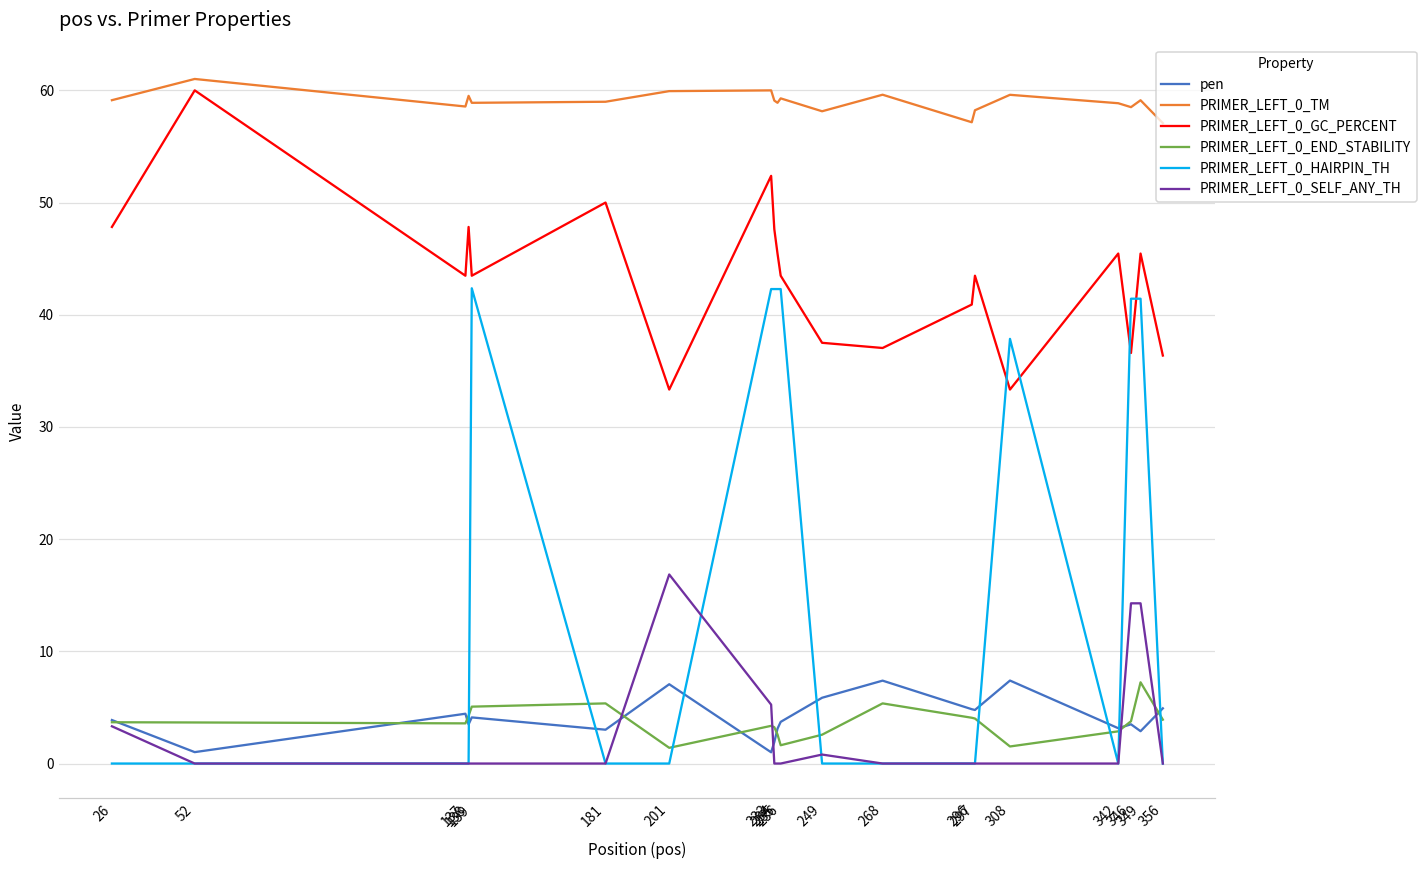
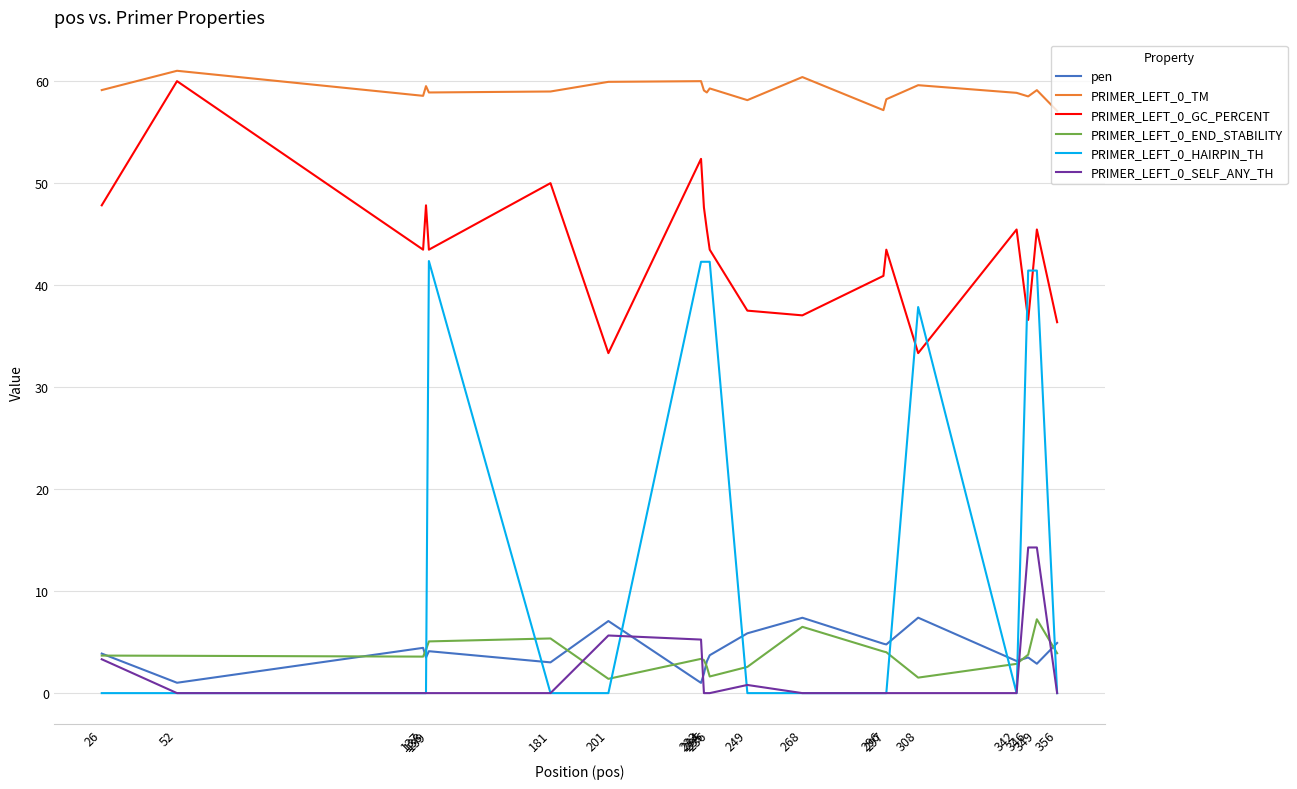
PRIMER_LEFT_0_SELF_ANY_TH, 201: 16.9 -> 5.7
PRIMER_LEFT_0_TM, 268: 59.6 -> 60.4
PRIMER_LEFT_0_END_STABILITY, 268: 5.4 -> 6.5
